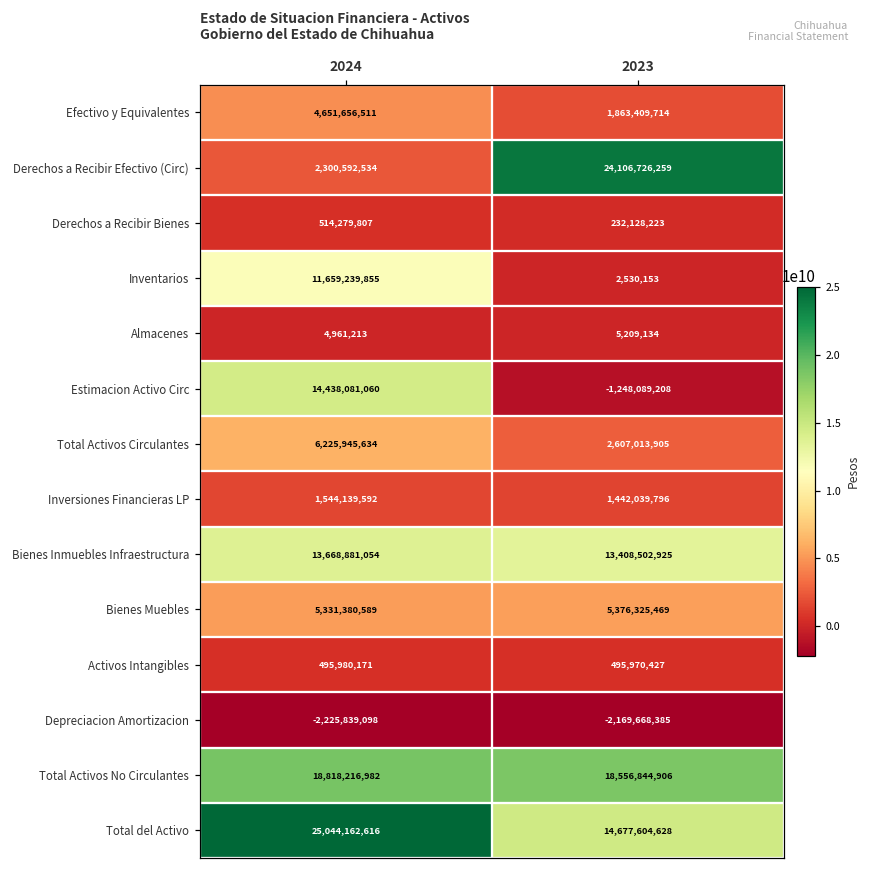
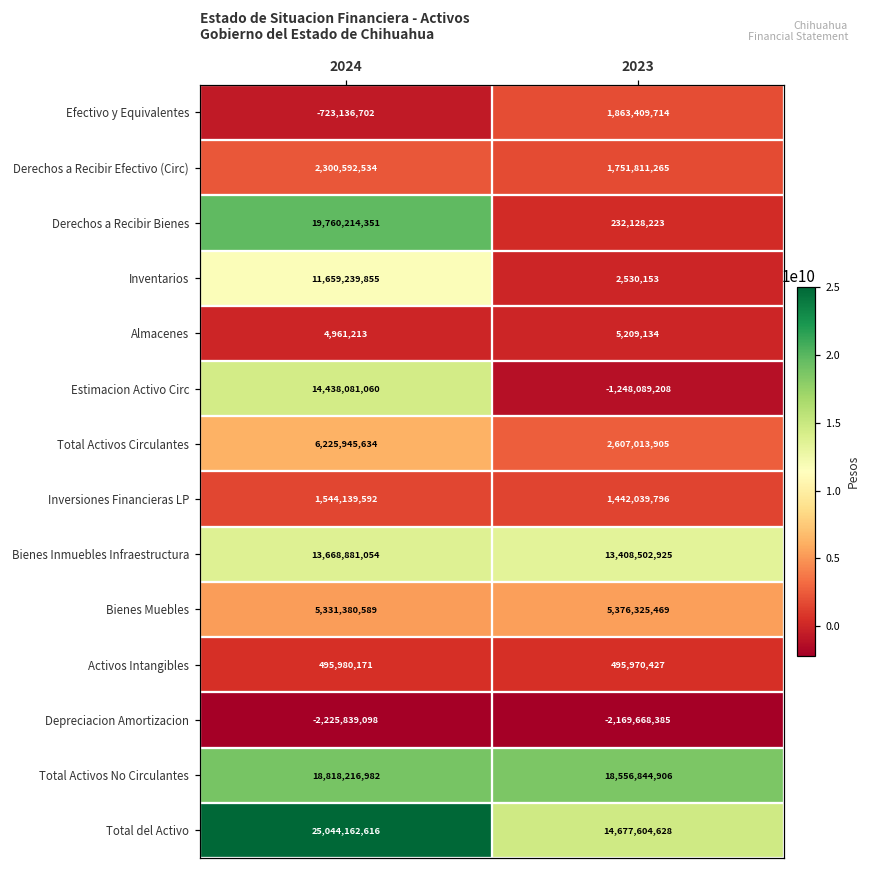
Efectivo y Equivalentes, 2024: 4,651,656,511 -> -723,136,702
Derechos a Recibir Efectivo (Circ), 2023: 24,106,726,259 -> 1,751,811,265
Derechos a Recibir Bienes, 2024: 514,279,807 -> 19,760,214,351
